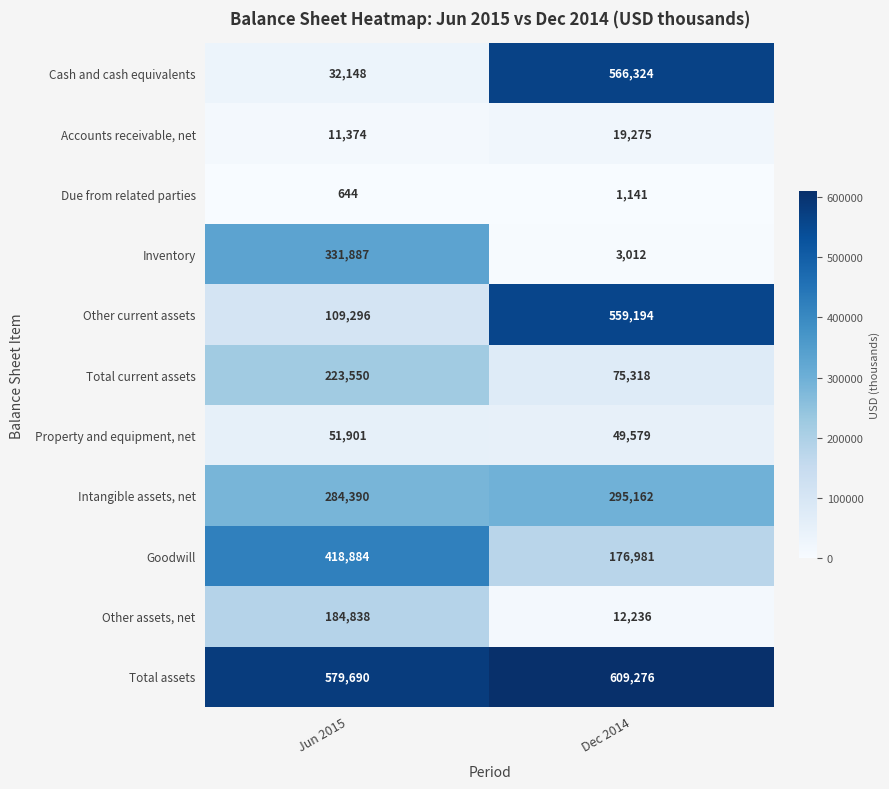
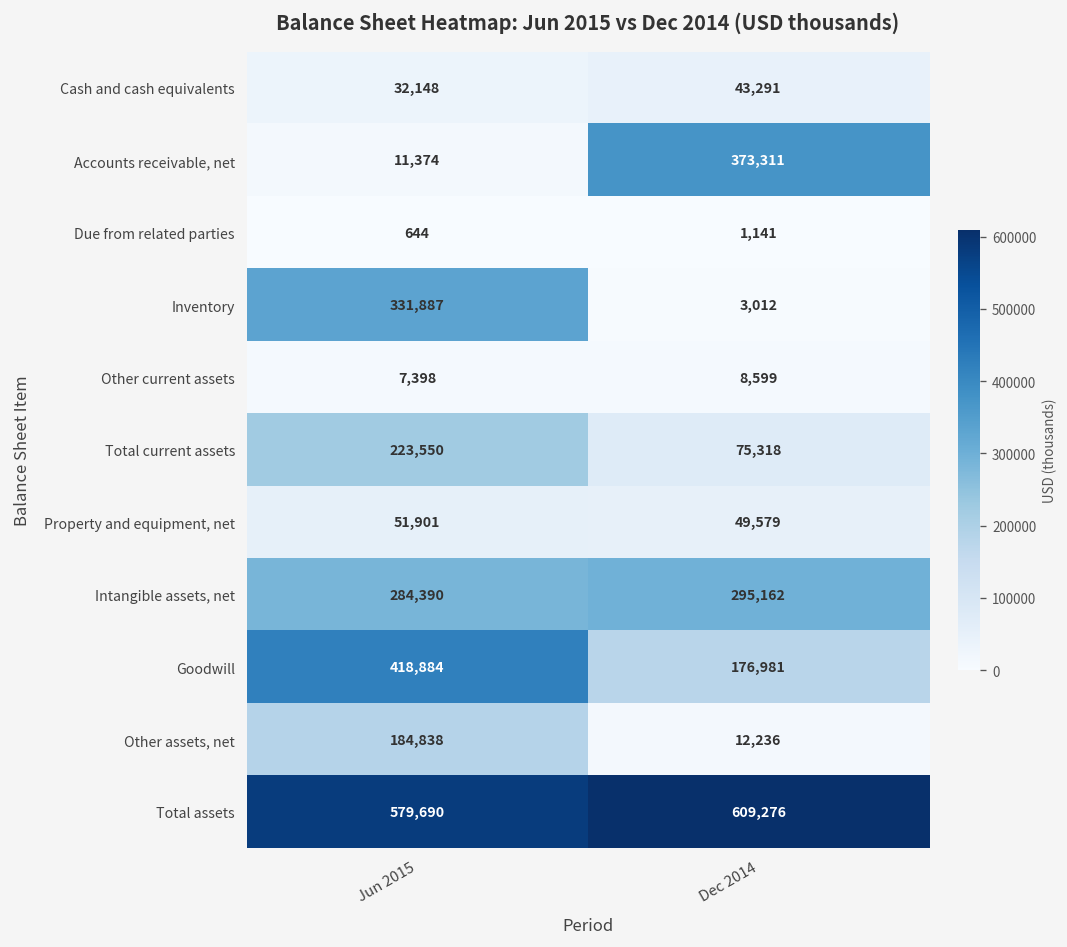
Cash and cash equivalents, Dec 2014: 566,324 -> 43,291
Accounts receivable, net, Dec 2014: 19,275 -> 373,311
Other current assets, Jun 2015: 109,296 -> 7,398
Other current assets, Dec 2014: 559,194 -> 8,599
